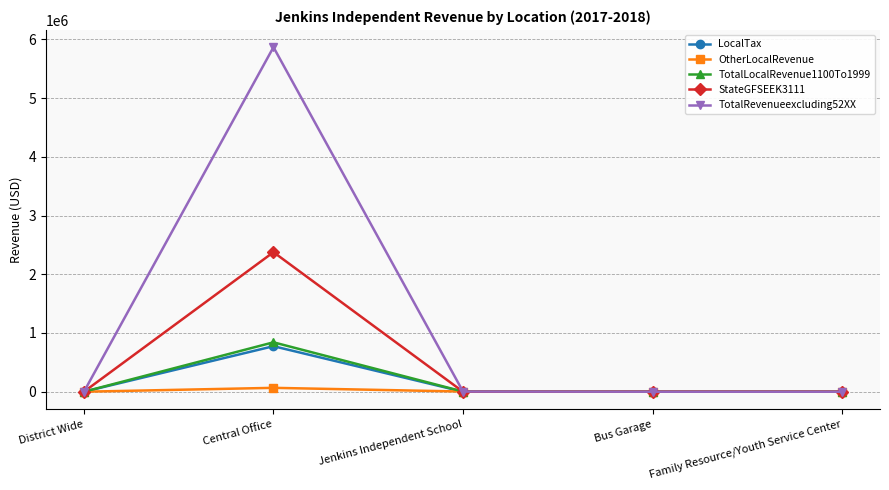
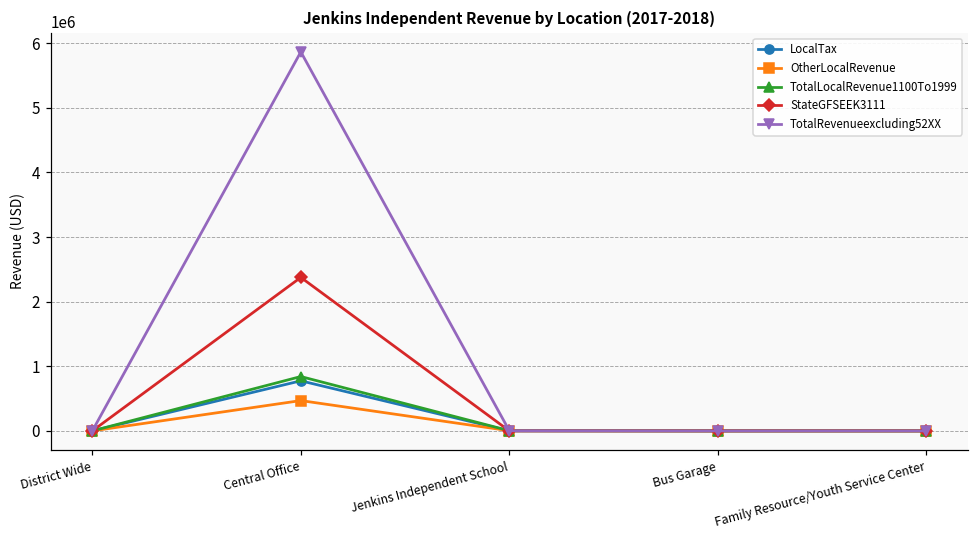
OtherLocalRevenue, Central Office: 100000 -> 500000
